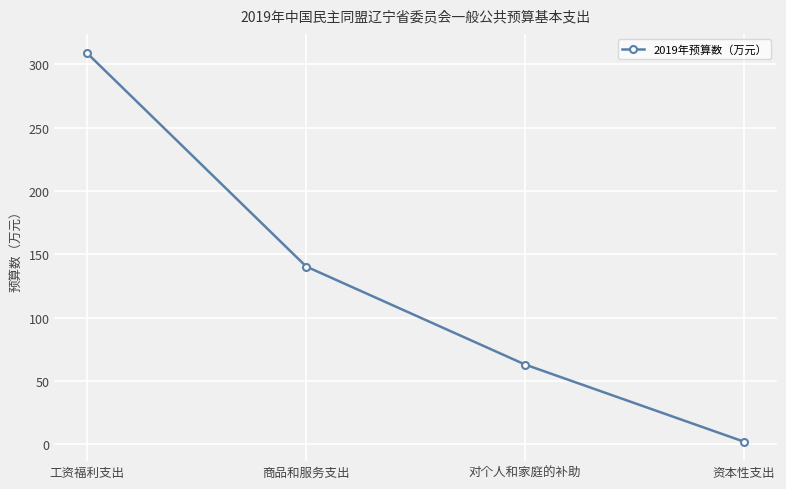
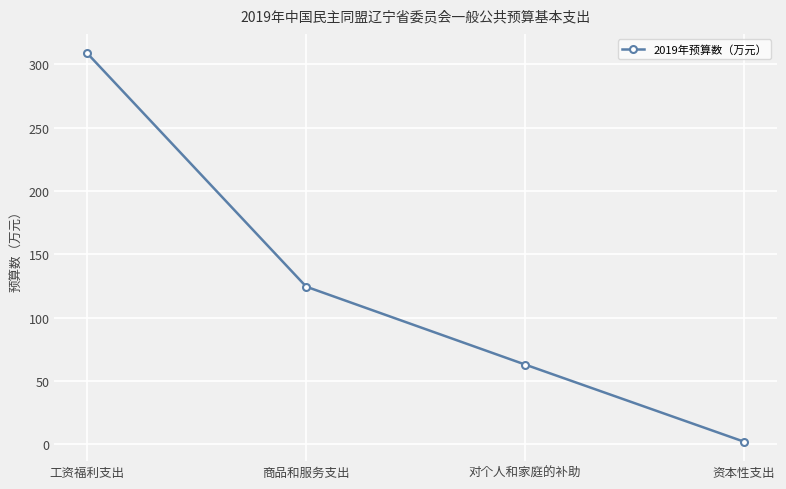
商品和服务支出: 140 -> 124
